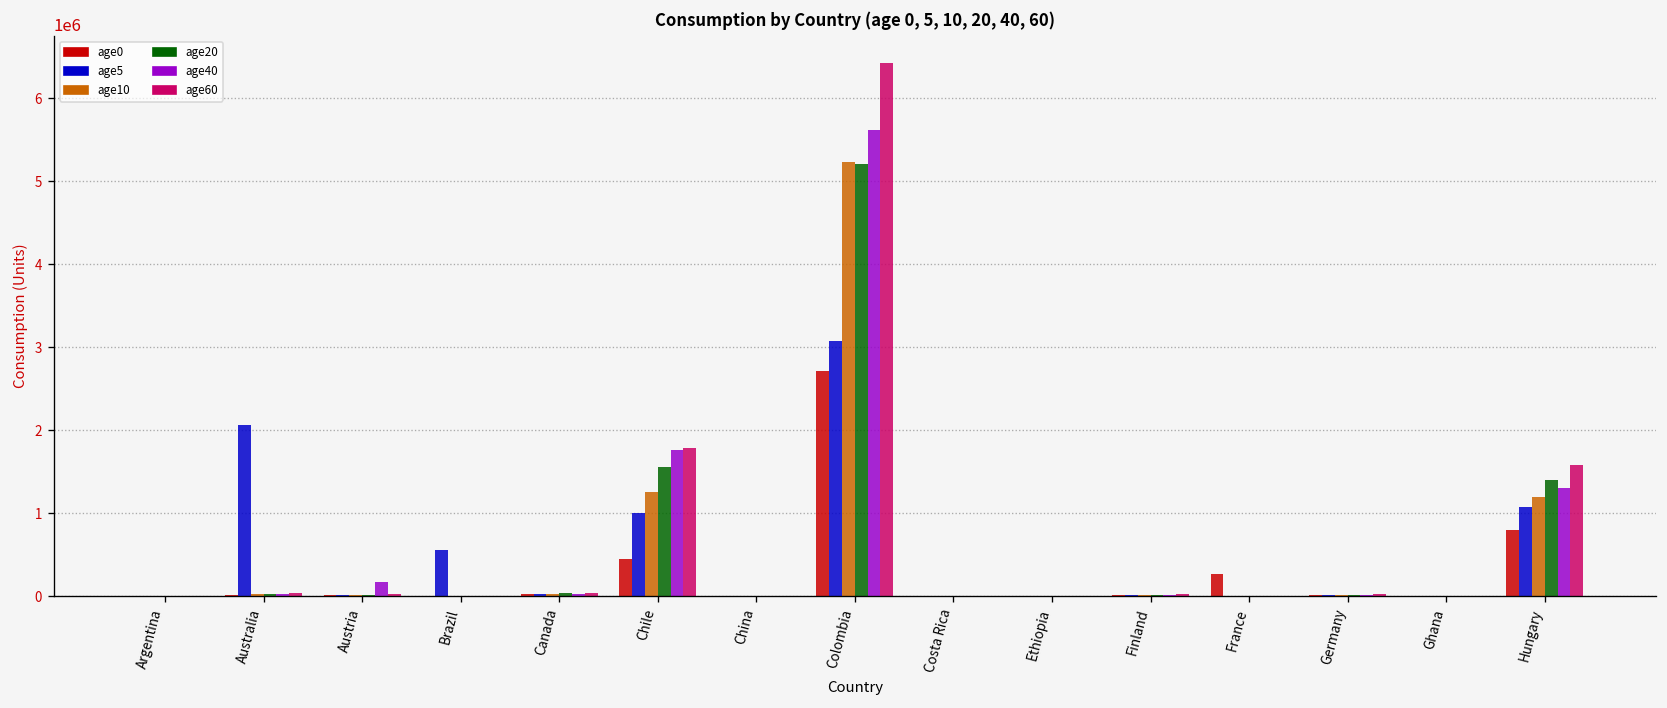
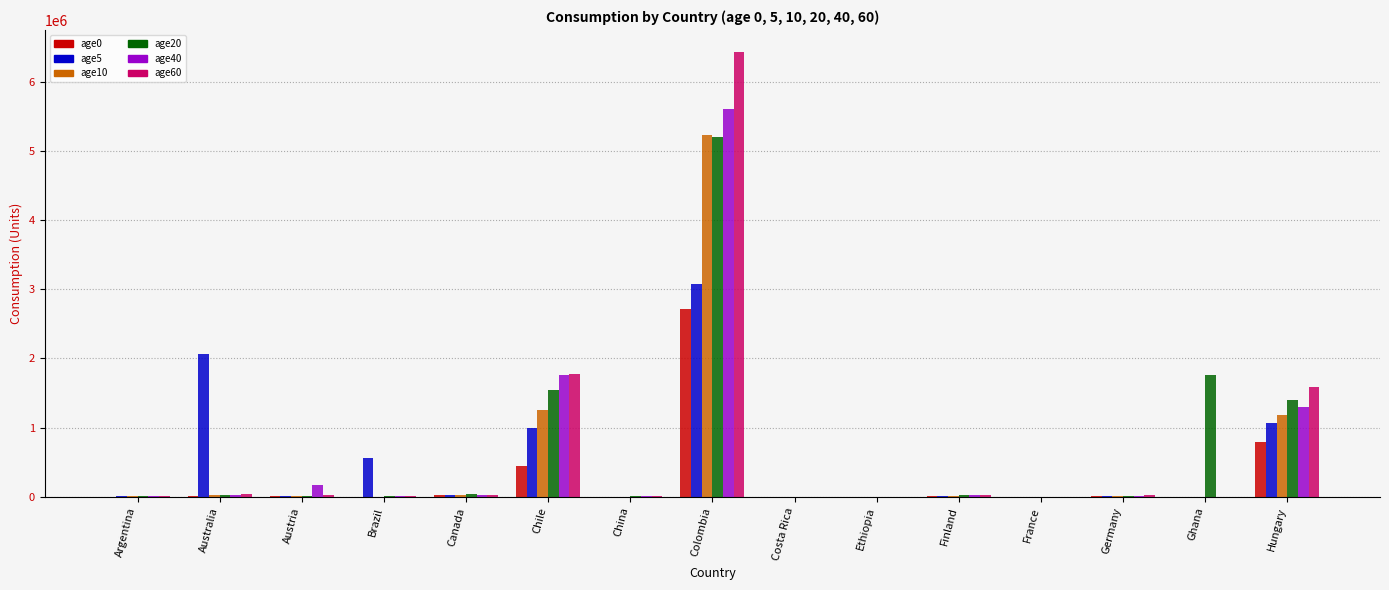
age0, France: 300000 -> 0
age20, Ghana: 0 -> 1800000
